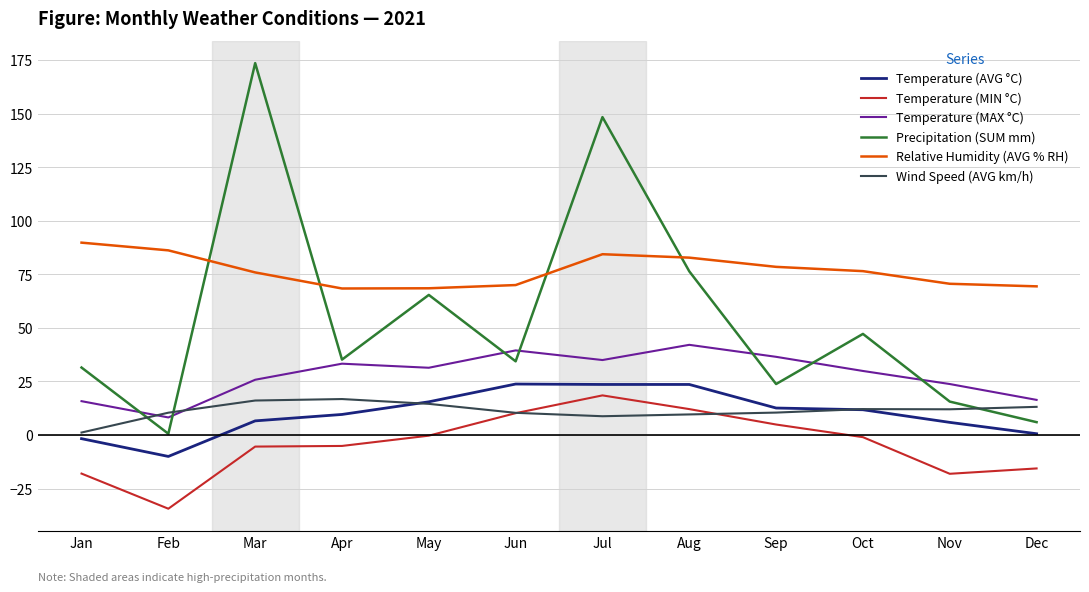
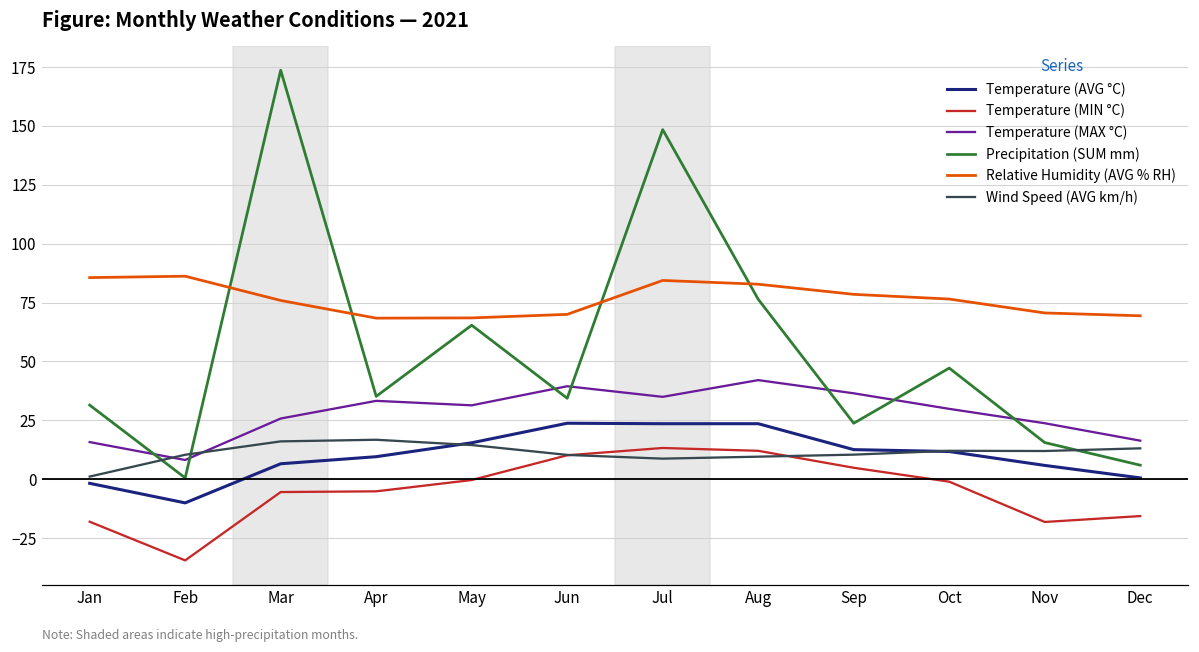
Relative Humidity (AVG % RH), Jan: 90 -> 86
Temperature (MIN °C), Jul: 19 -> 13
